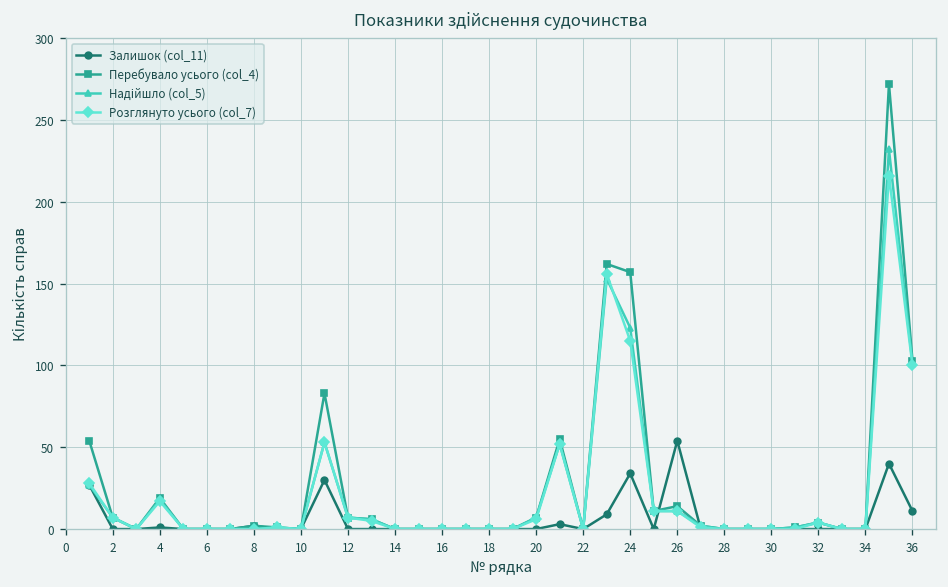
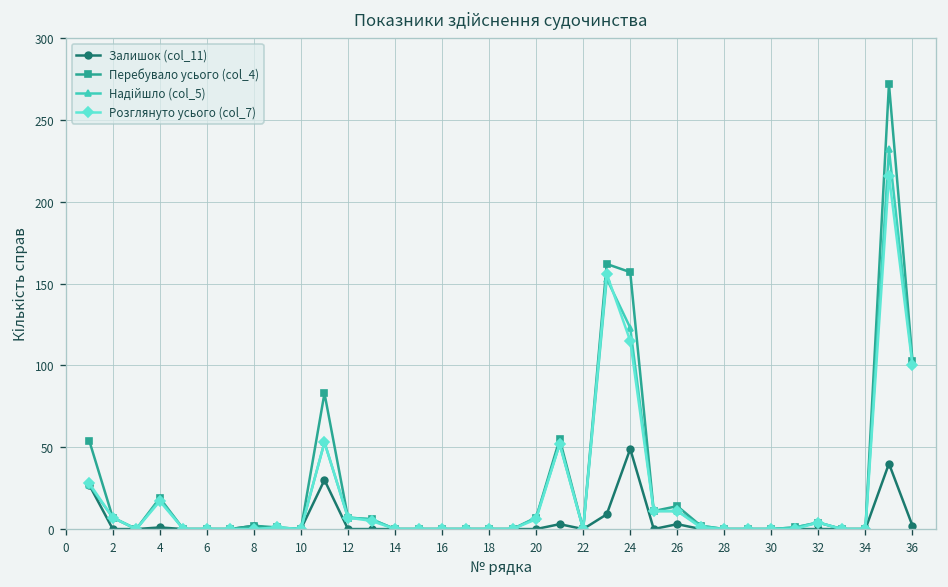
Залишок (col_11), 24: 34 -> 49
Залишок (col_11), 26: 54 -> 3
Залишок (col_11), 36: 11 -> 2
